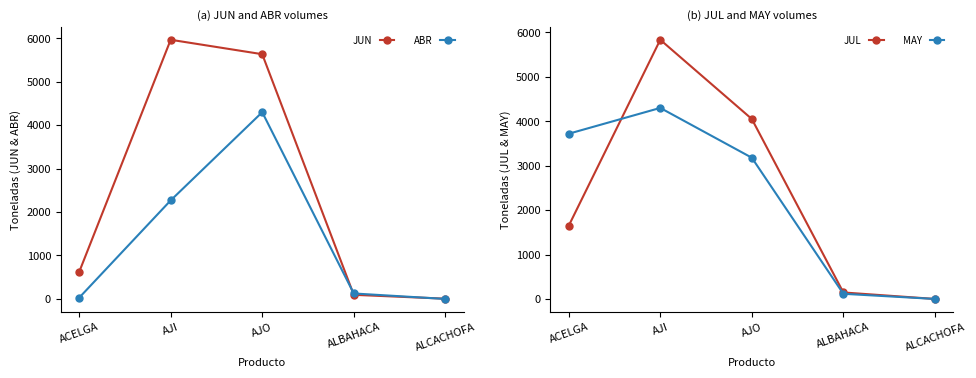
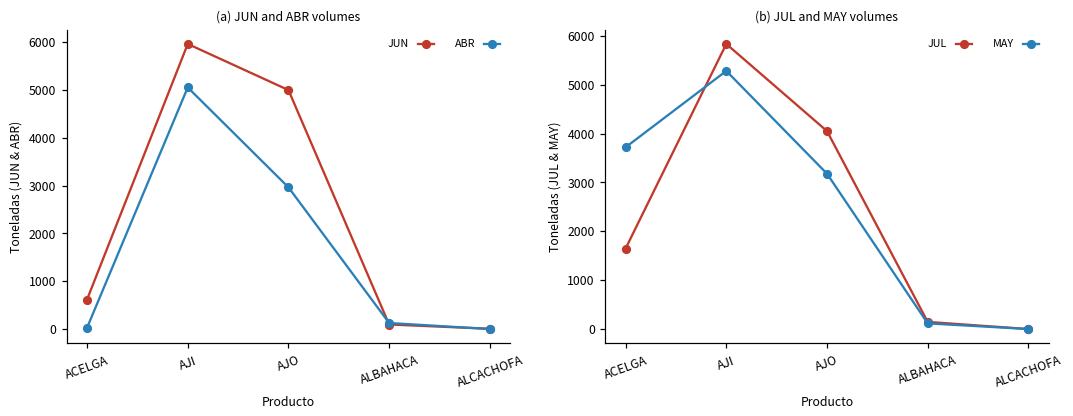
(a) JUN and ABR volumes, ABR, AJI: 2300 -> 5100
(a) JUN and ABR volumes, JUN, AJO: 5600 -> 5000
(a) JUN and ABR volumes, ABR, AJO: 4300 -> 3000
(b) JUL and MAY volumes, MAY, AJI: 4300 -> 5300
